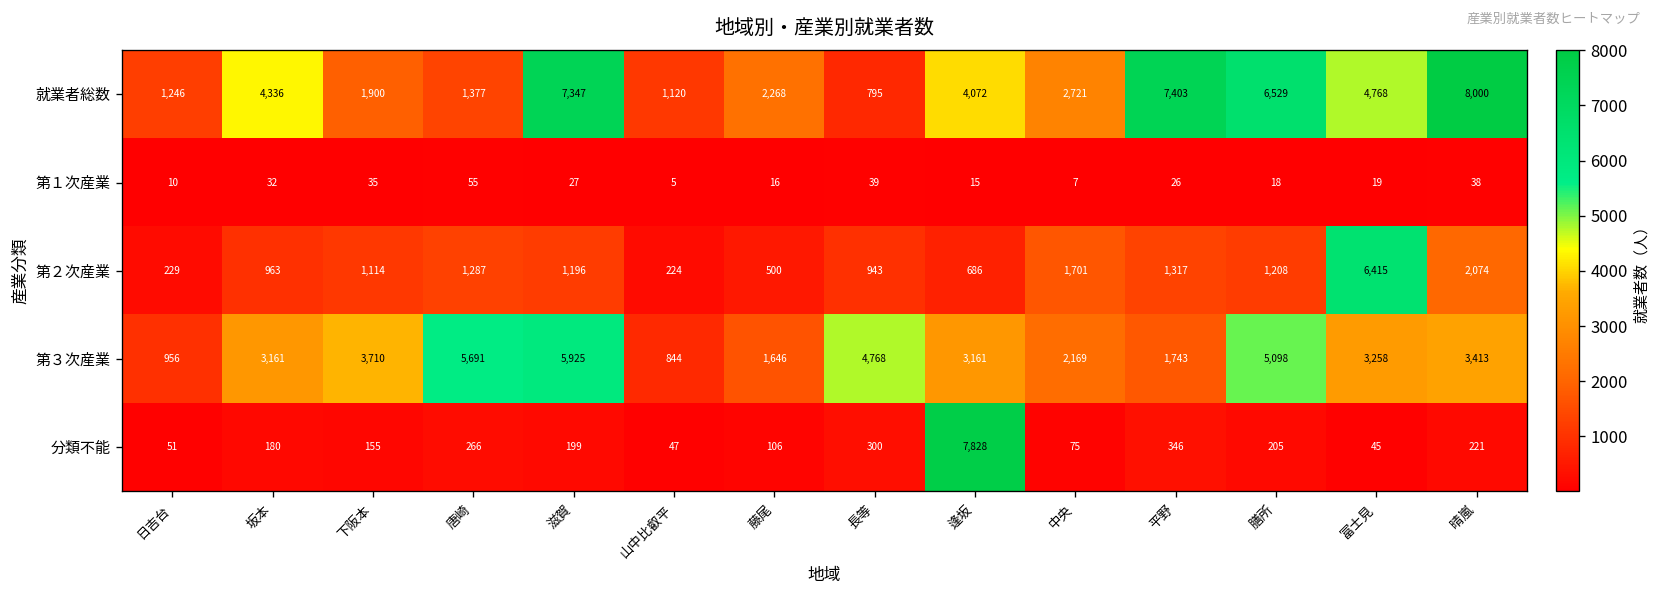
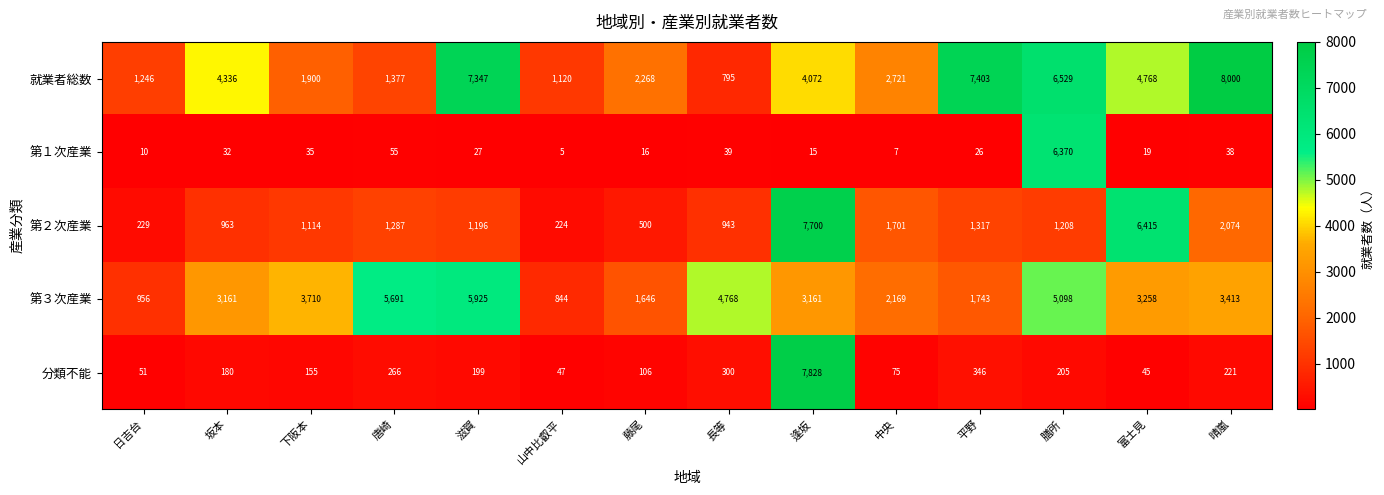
第１次産業, 膳所: 18 -> 6,370
第２次産業, 逢坂: 686 -> 7,700
